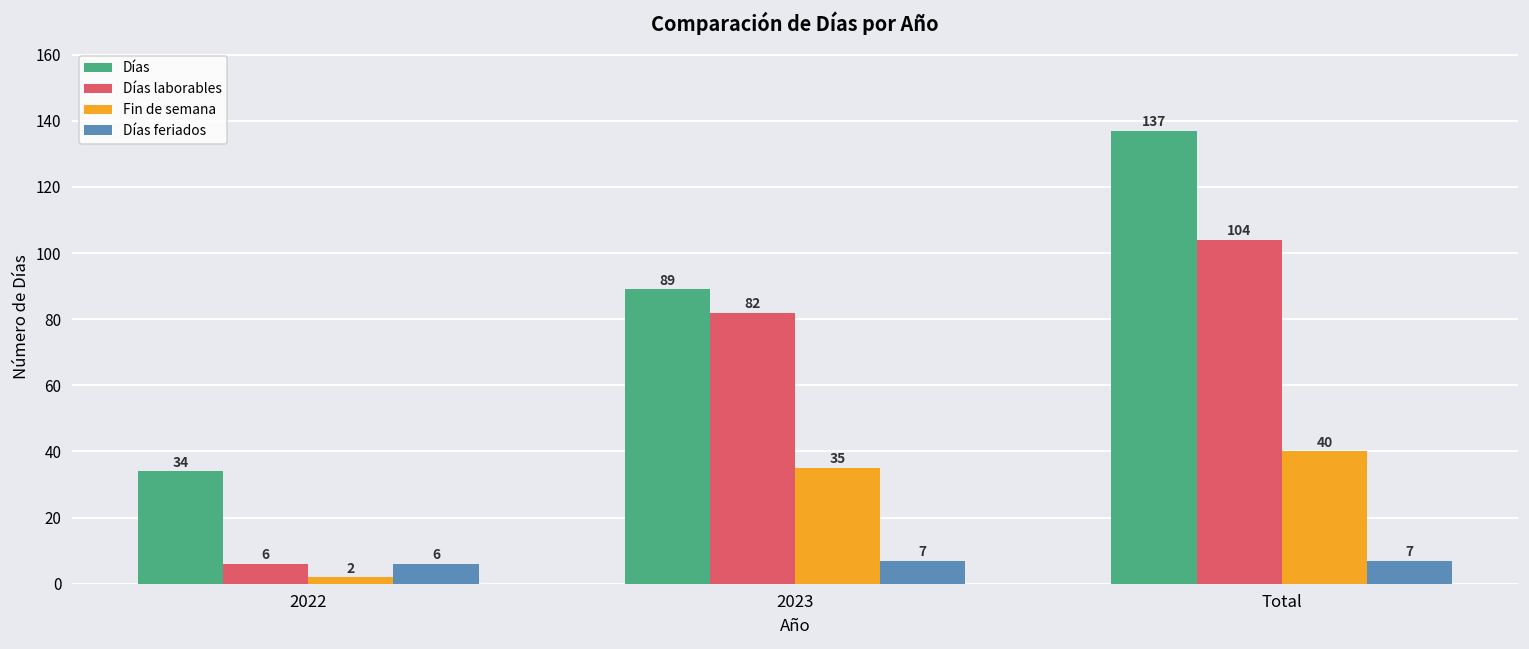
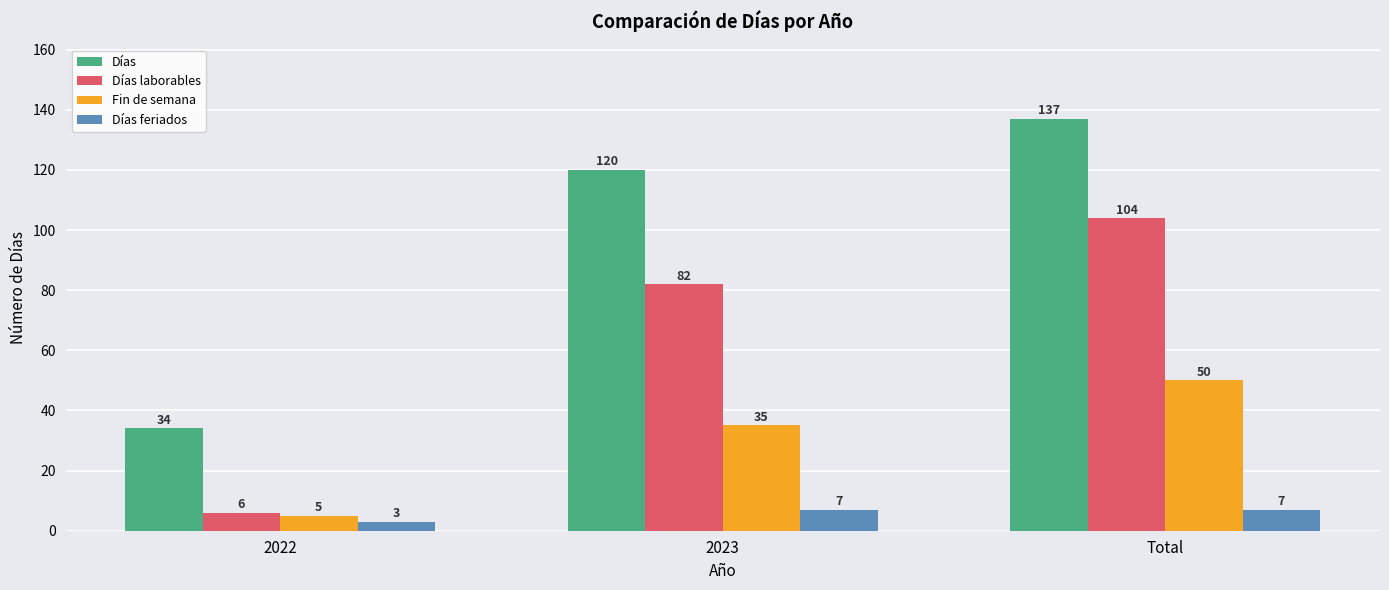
Fin de semana, 2022: 2 -> 5
Días feriados, 2022: 6 -> 3
Días, 2023: 89 -> 120
Fin de semana, Total: 40 -> 50
